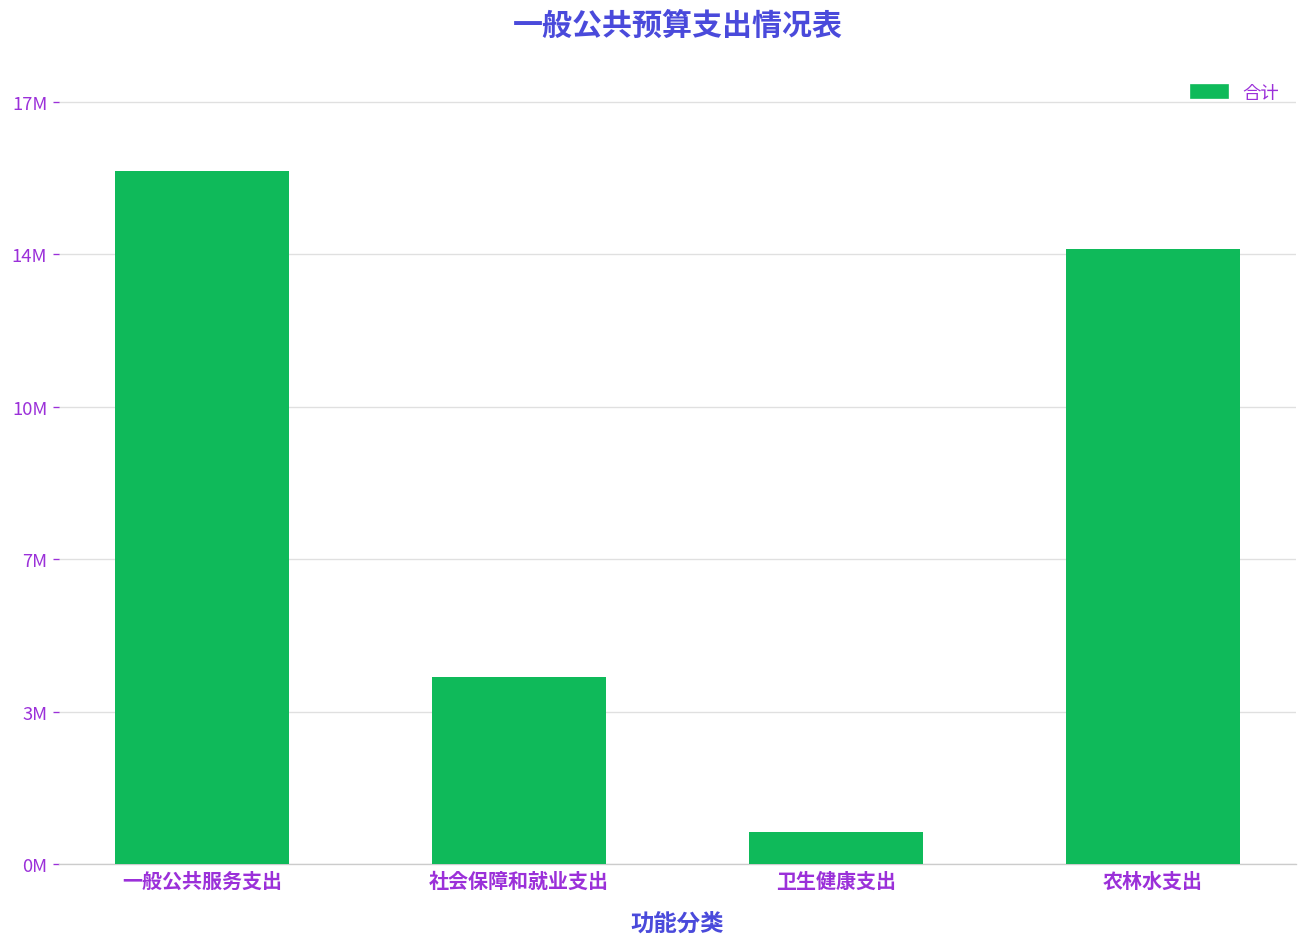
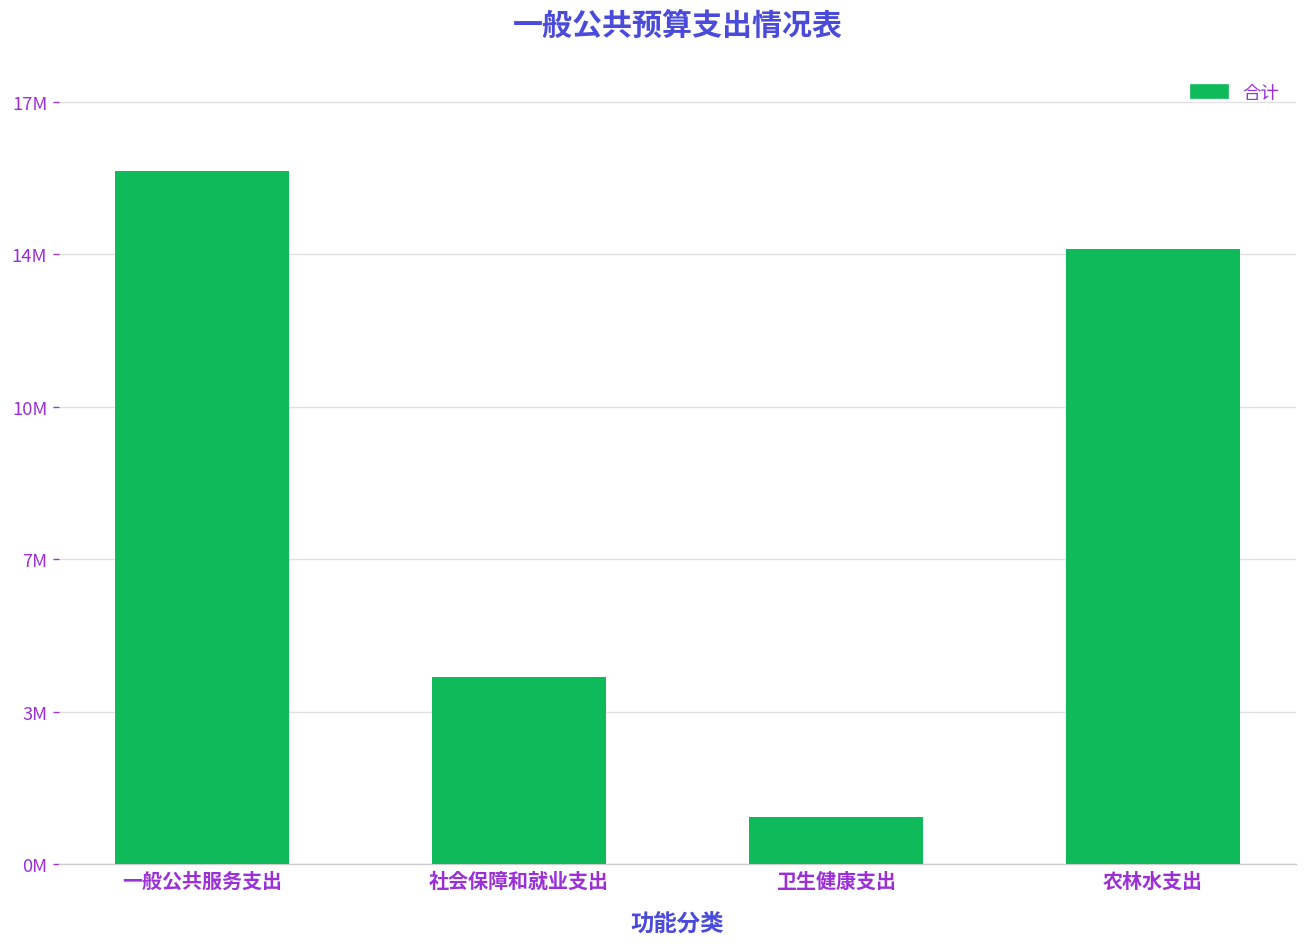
卫生健康支出: 700000 -> 1100000
